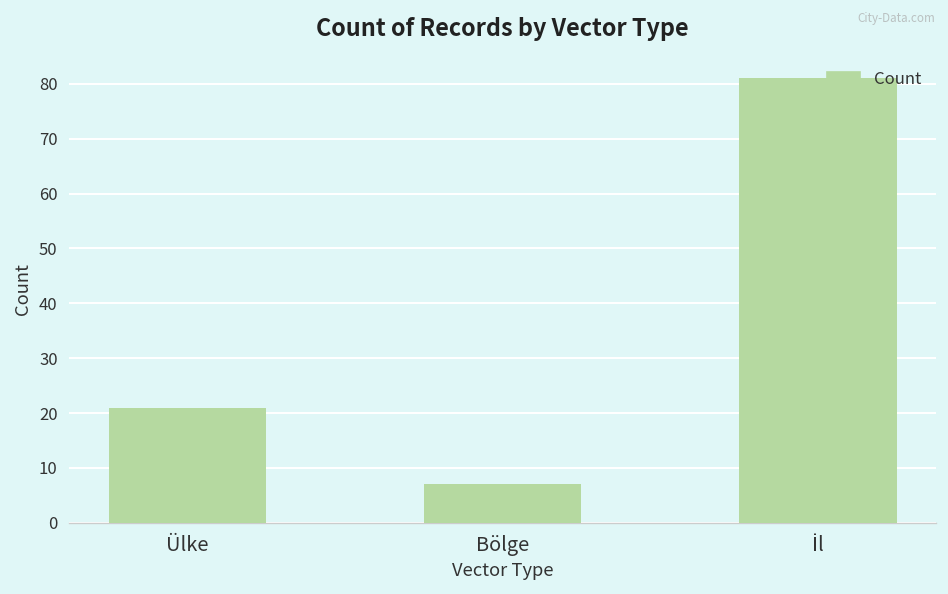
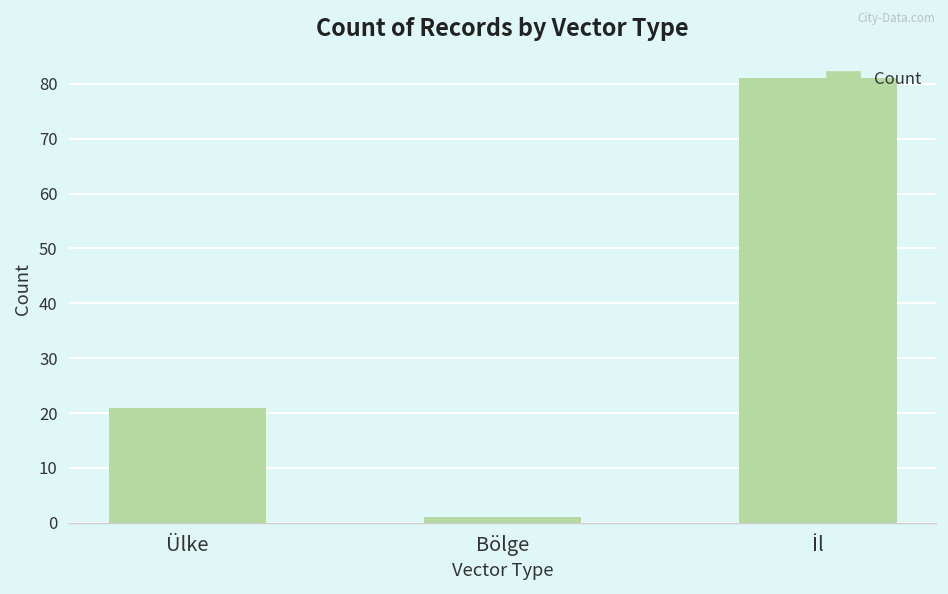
Bölge: 7 -> 1
